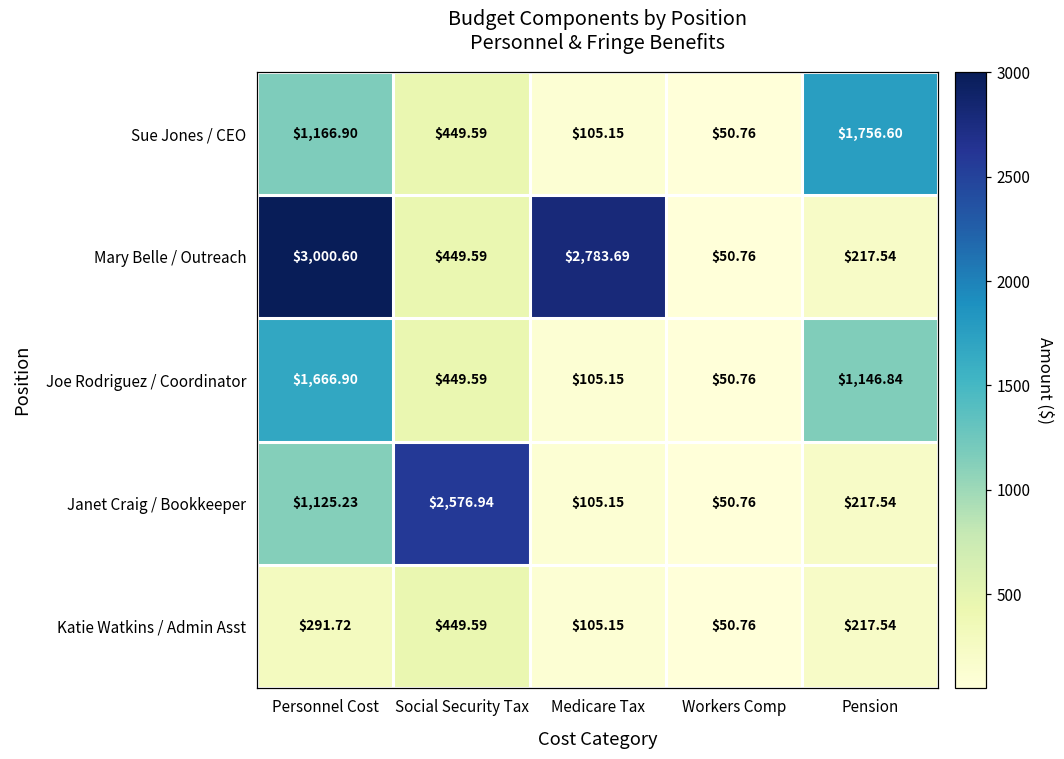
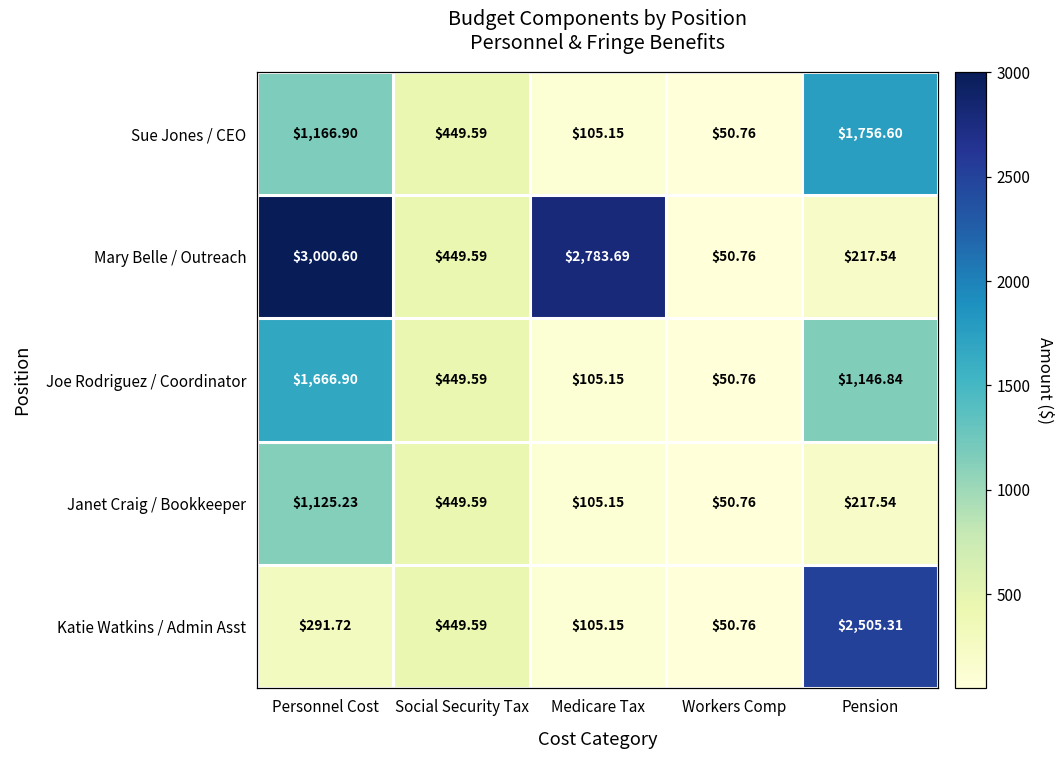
Janet Craig / Bookkeeper, Social Security Tax: $2,576.94 -> $449.59
Katie Watkins / Admin Asst, Pension: $217.54 -> $2,505.31
